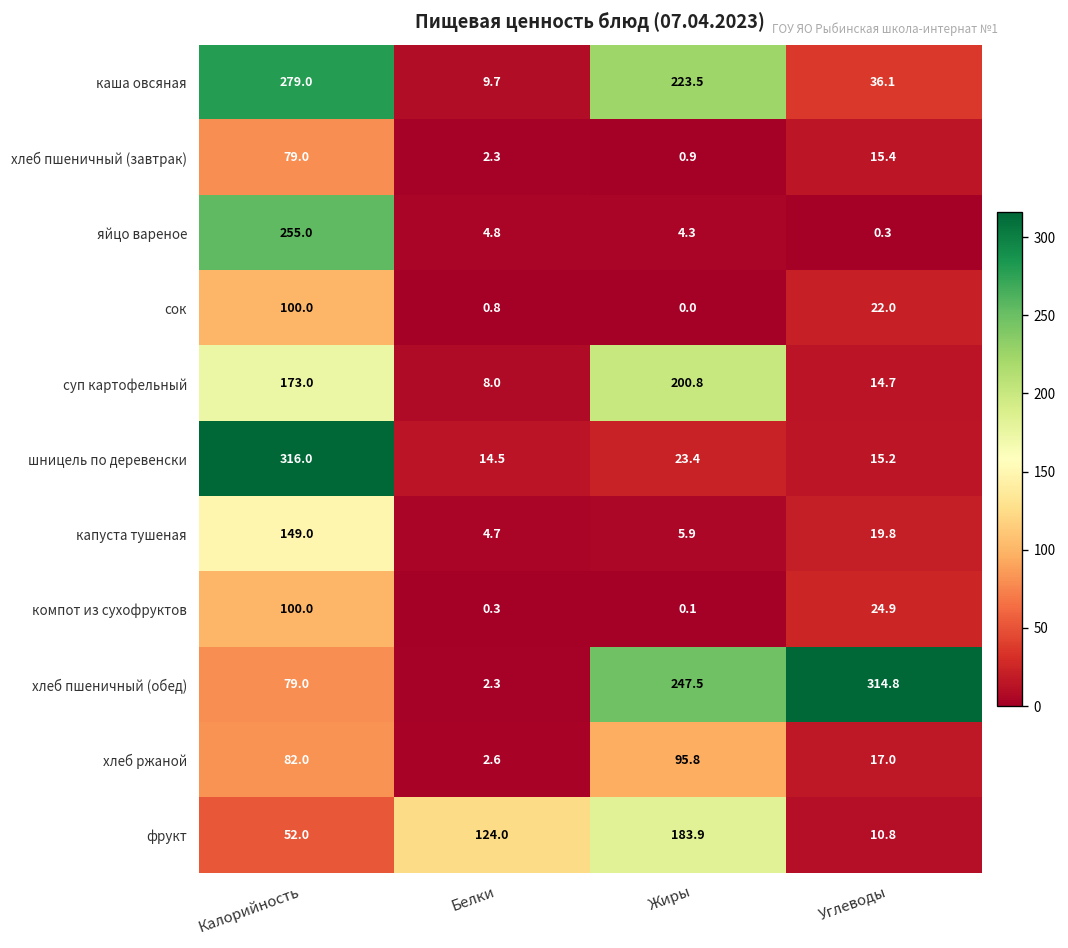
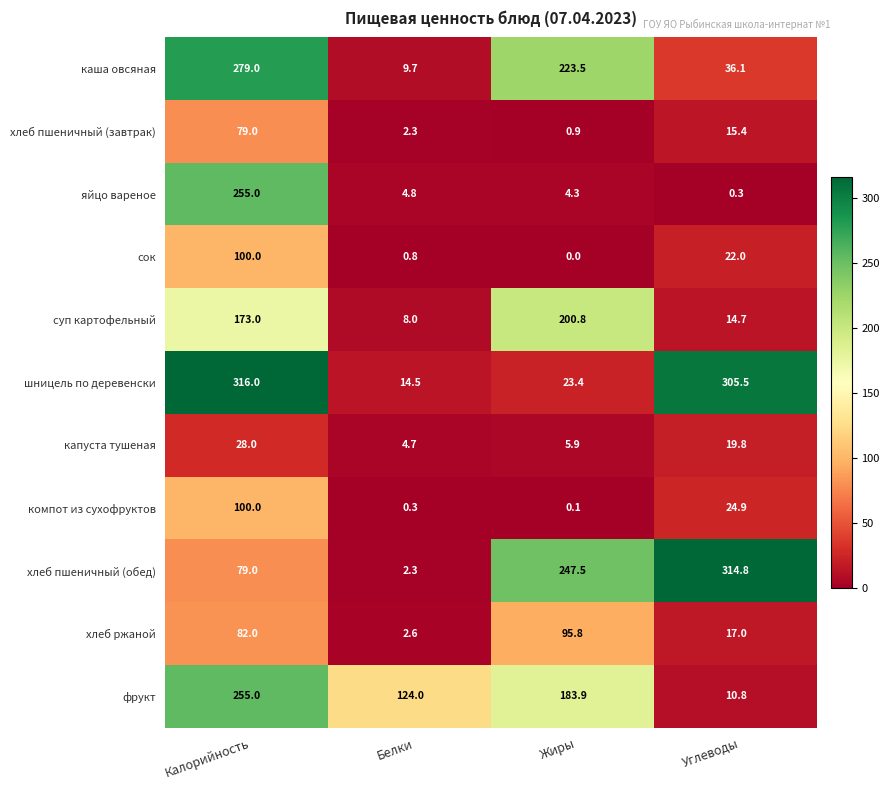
шницель по деревенски, Углеводы: 15.2 -> 305.5
капуста тушеная, Калорийность: 149.0 -> 28.0
фрукт, Калорийность: 52.0 -> 255.0
